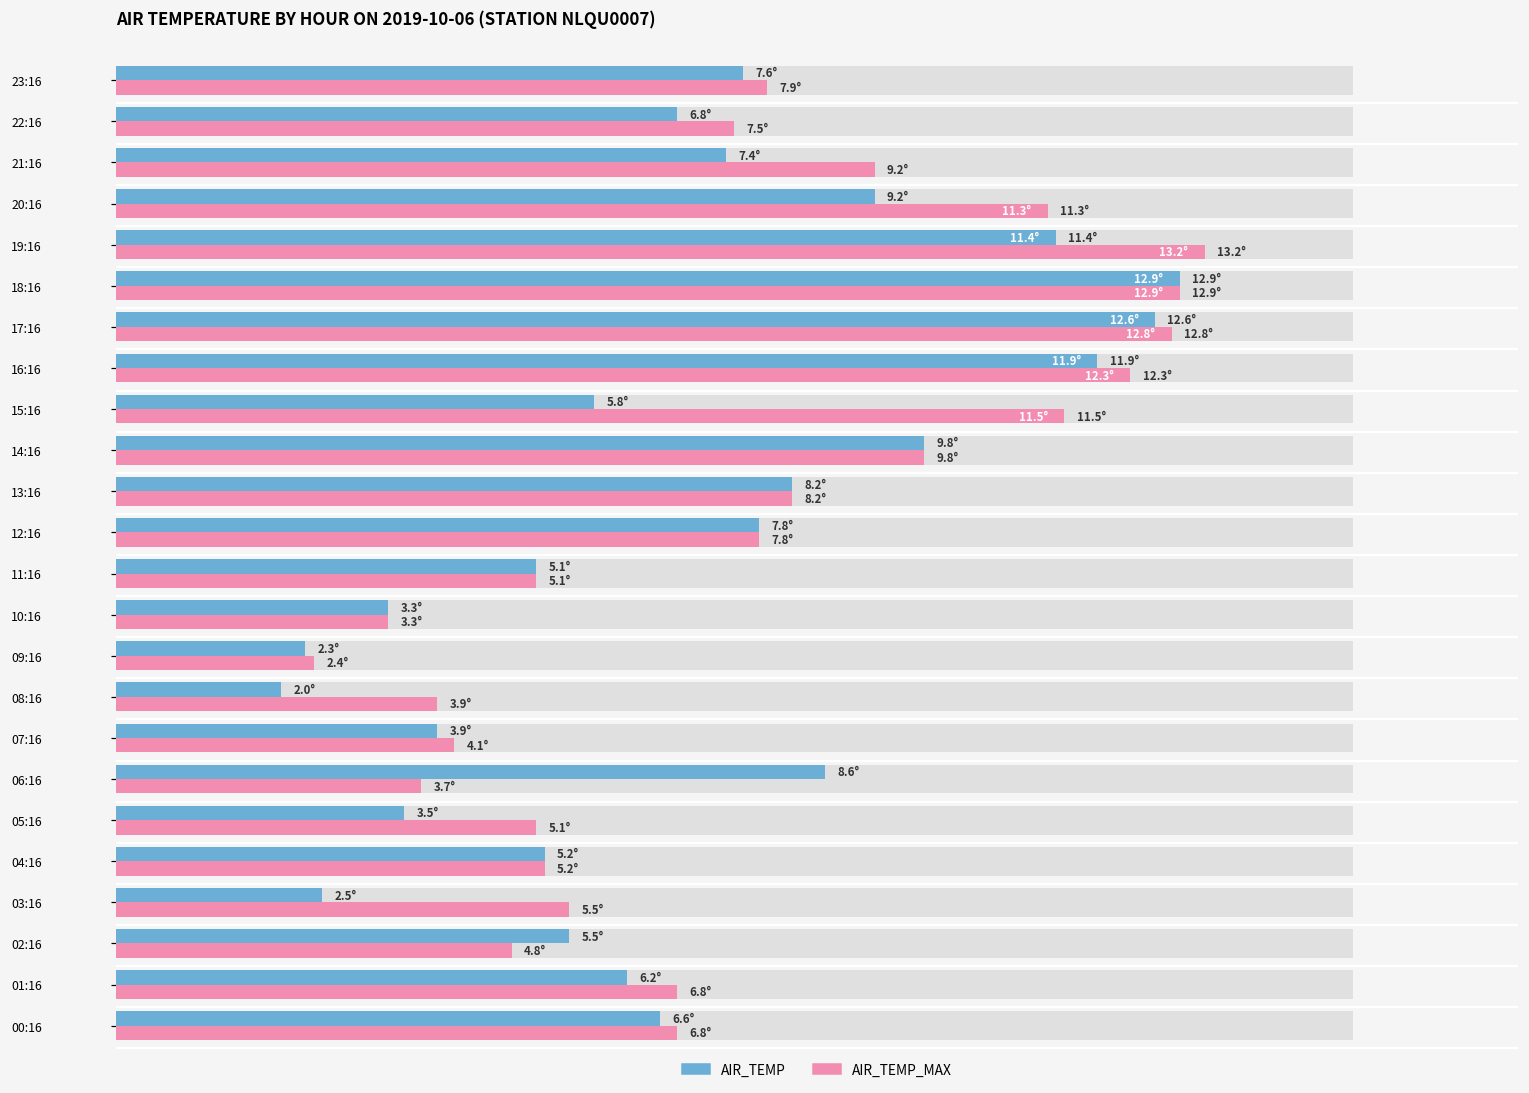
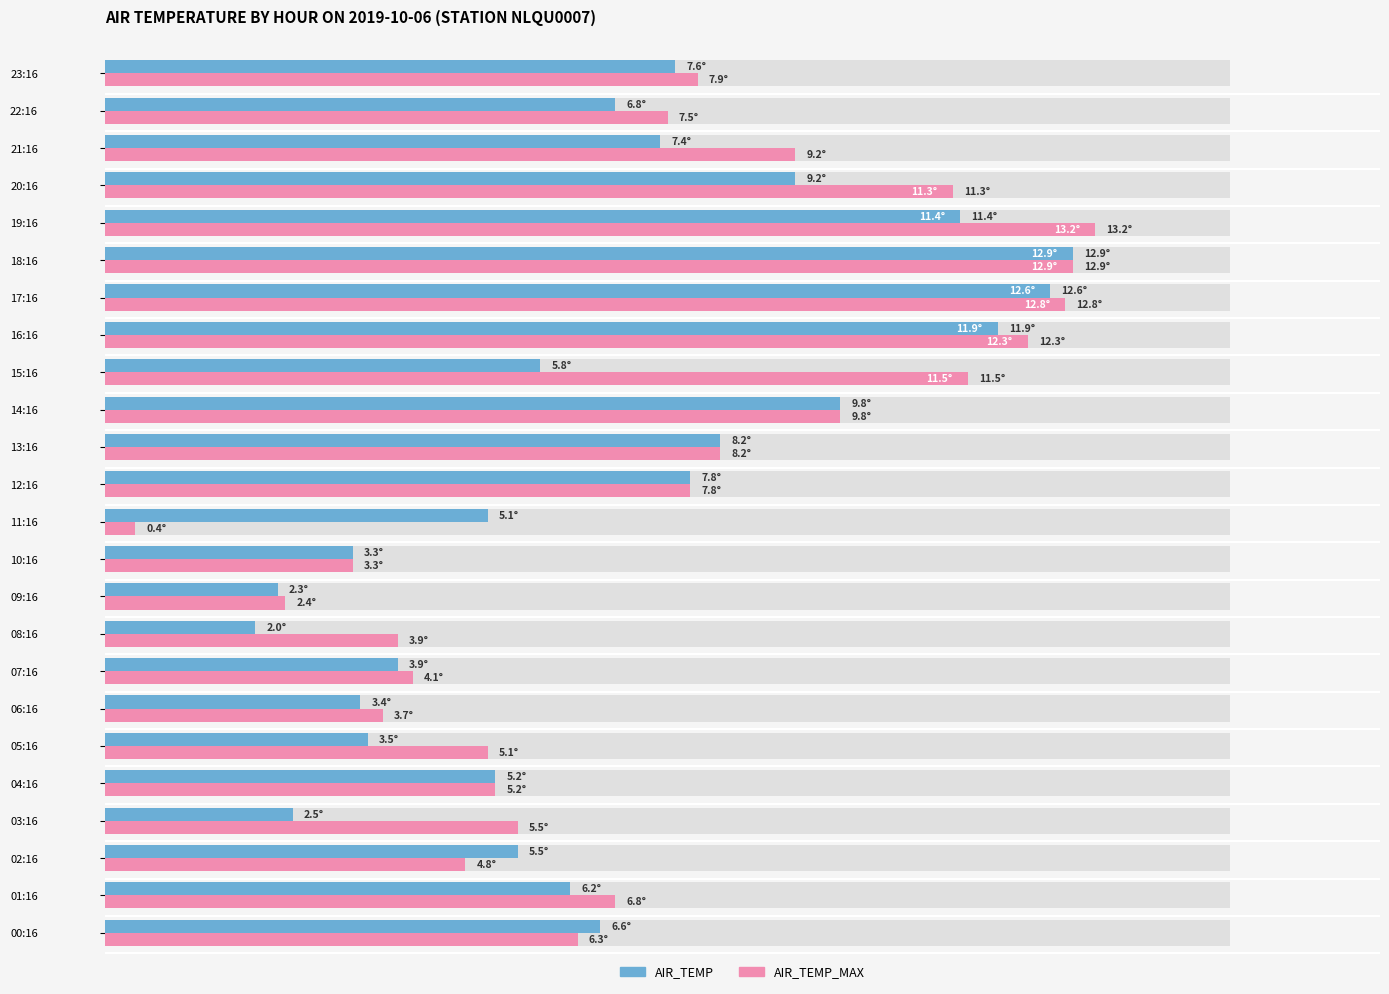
AIR_TEMP_MAX, 11:16: 5.1° -> 0.4°
AIR_TEMP, 06:16: 8.6° -> 3.4°
AIR_TEMP_MAX, 00:16: 6.8° -> 6.3°
